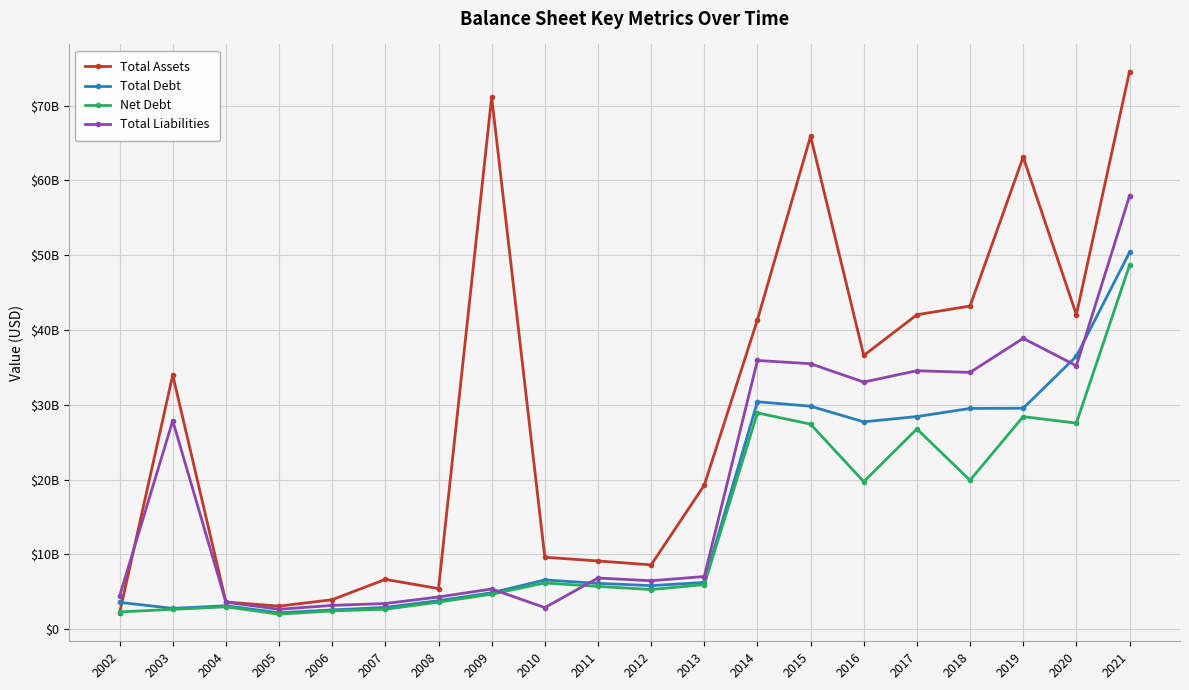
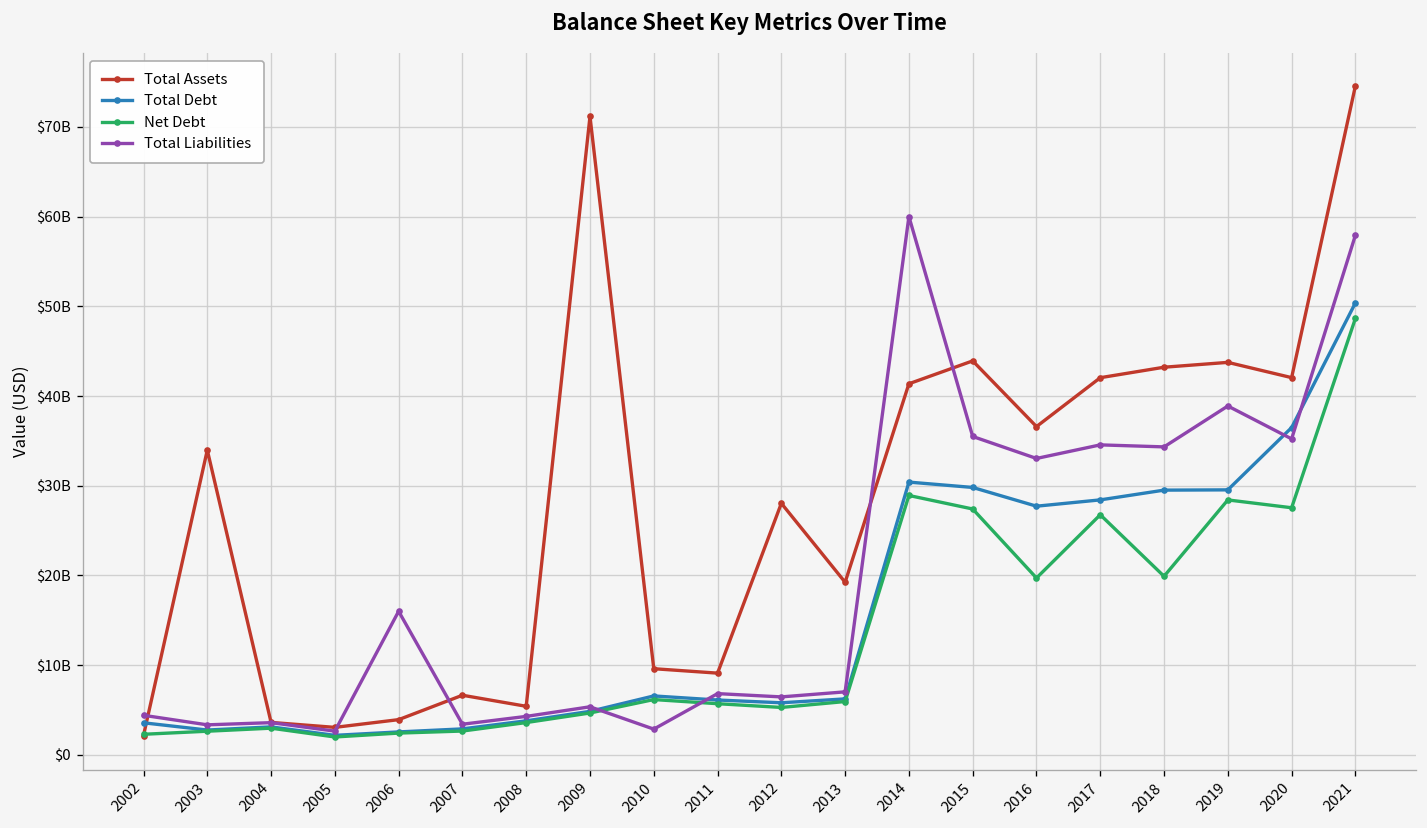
Total Liabilities, 2003: $28000000000 -> $3000000000
Total Liabilities, 2006: $3000000000 -> $16000000000
Total Assets, 2012: $9000000000 -> $28000000000
Total Liabilities, 2014: $36000000000 -> $60000000000
Total Assets, 2015: $66000000000 -> $44000000000
Total Assets, 2019: $63000000000 -> $44000000000
